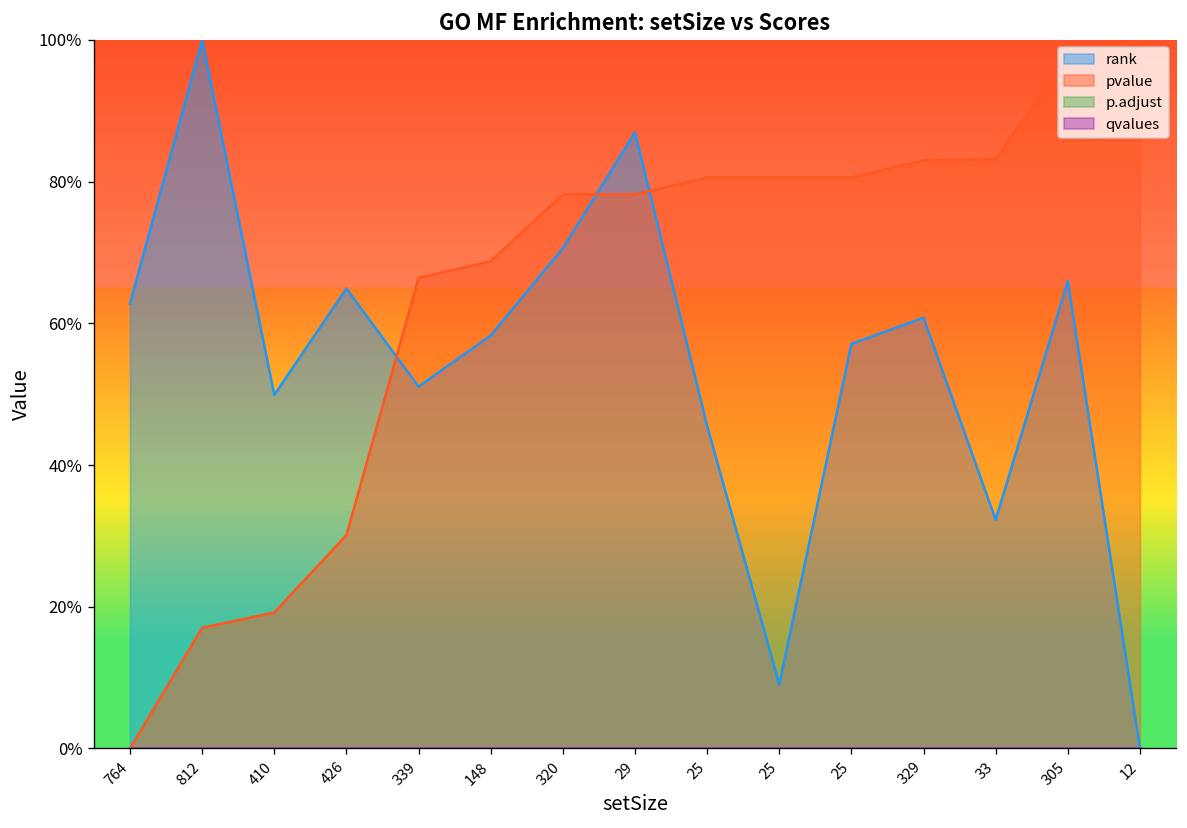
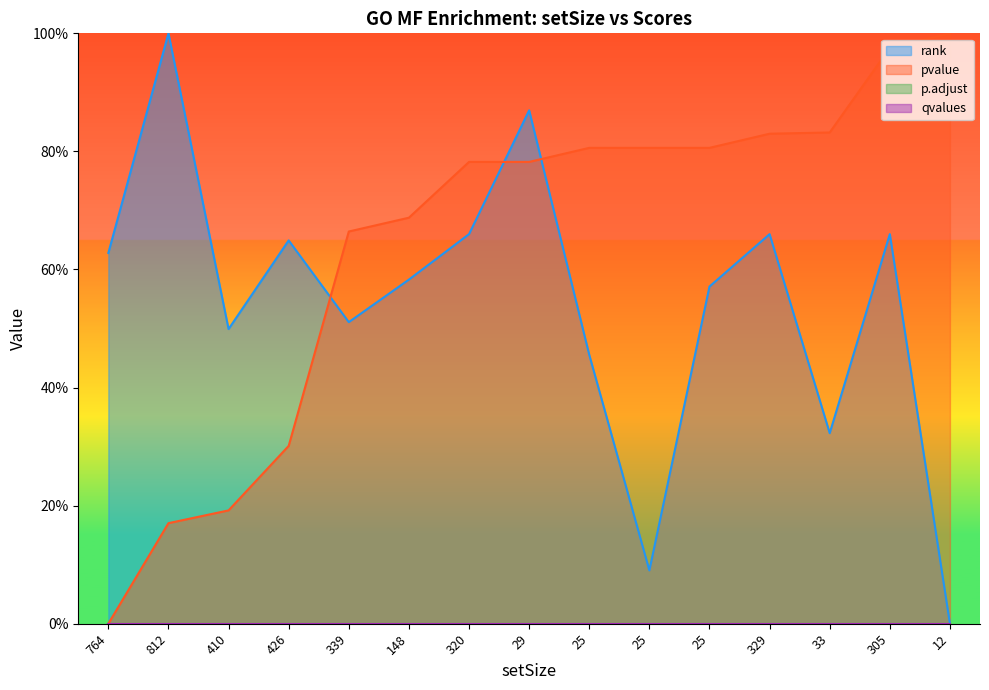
rank, 320: 71% -> 66%
rank, 329: 61% -> 66%
